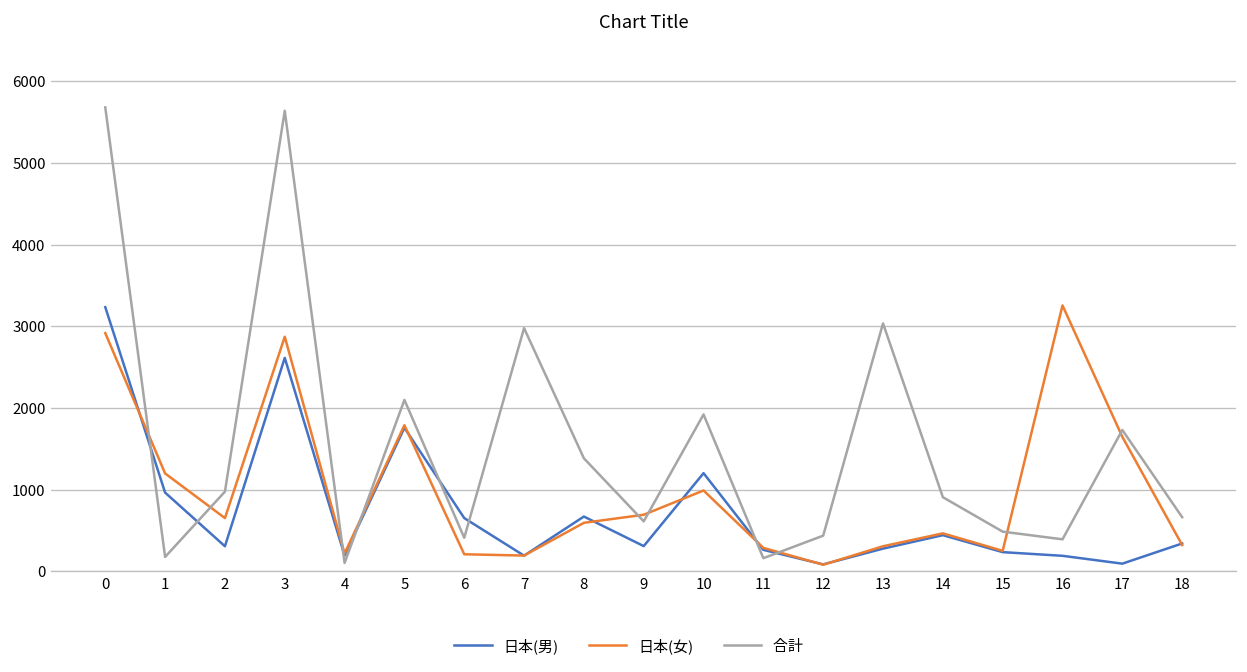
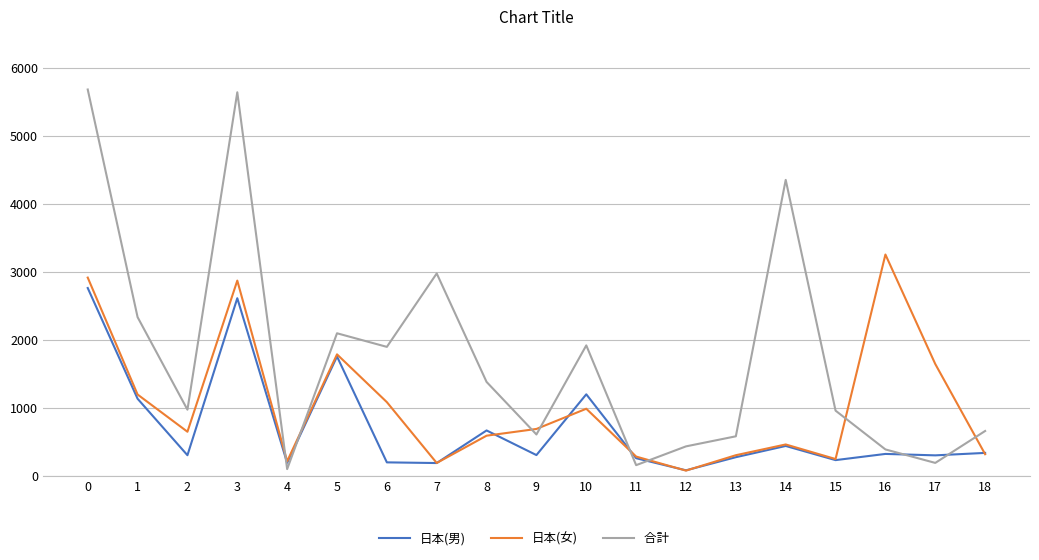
日本(男), 0: 3200 -> 2800
日本(男), 1: 1000 -> 1100
合計, 1: 200 -> 2300
日本(男), 6: 700 -> 200
日本(女), 6: 200 -> 1100
合計, 6: 400 -> 1900
合計, 13: 3000 -> 600
合計, 14: 900 -> 4400
合計, 15: 500 -> 1000
日本(男), 16: 200 -> 300
日本(男), 17: 100 -> 300
合計, 17: 1700 -> 200
